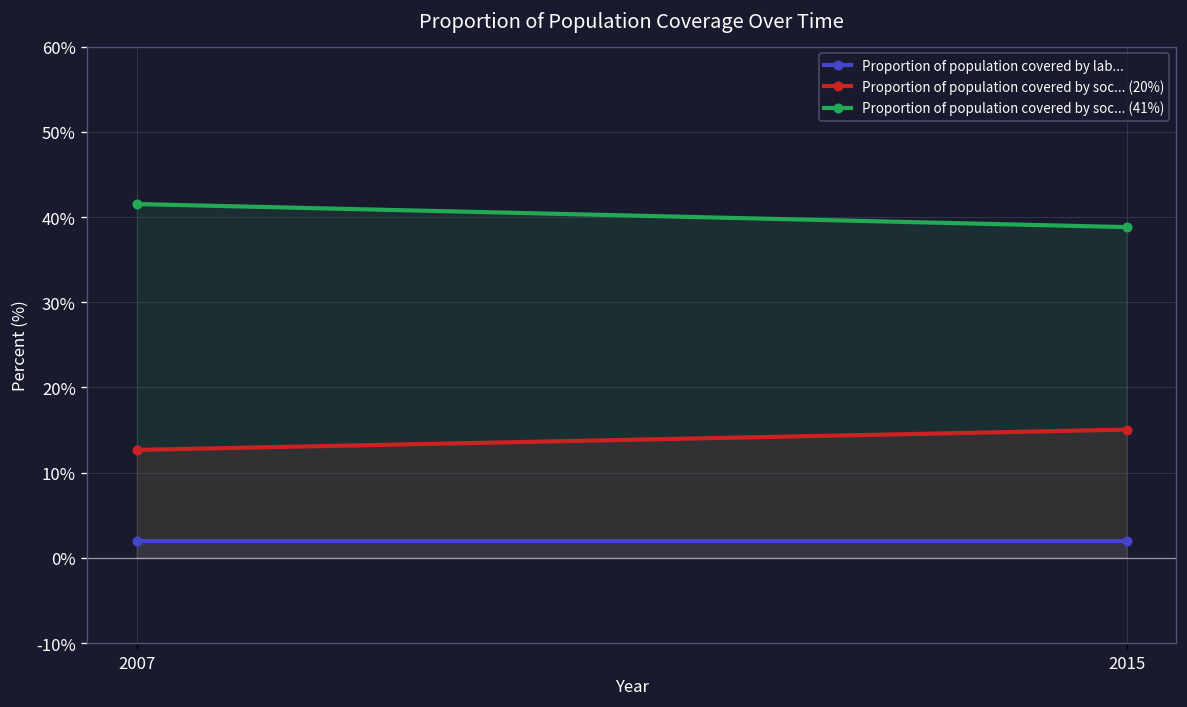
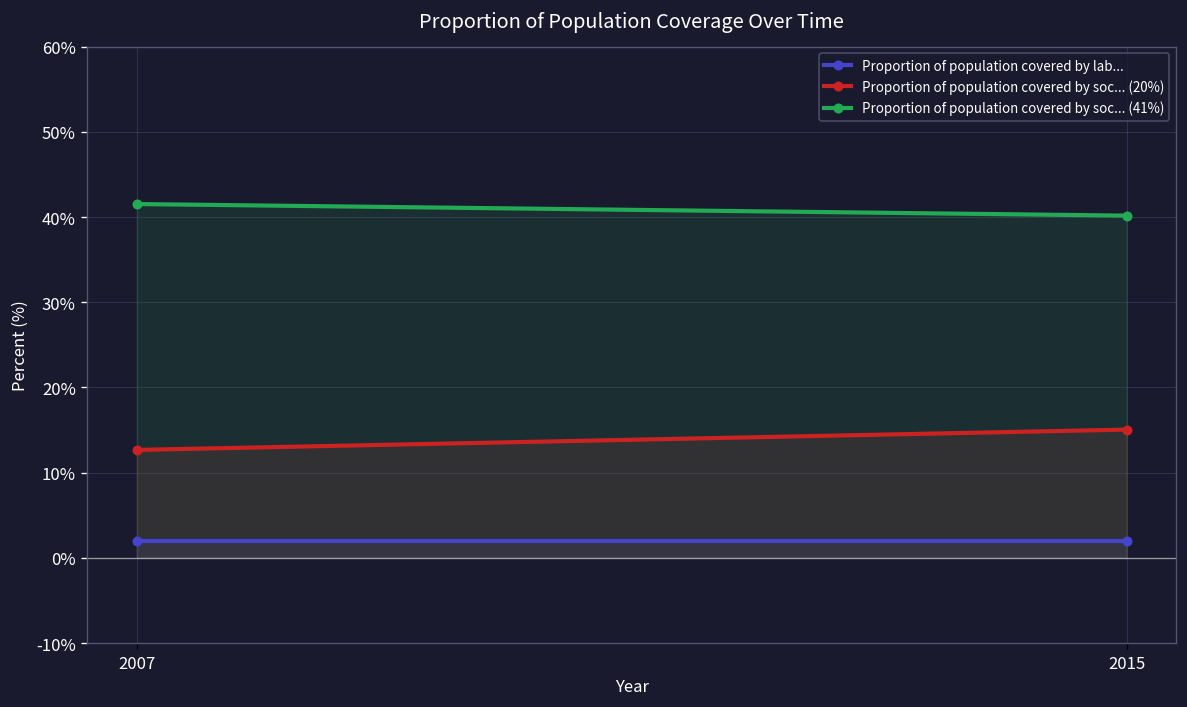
Proportion of population covered by soc... (41%), 2015: 39% -> 40%
